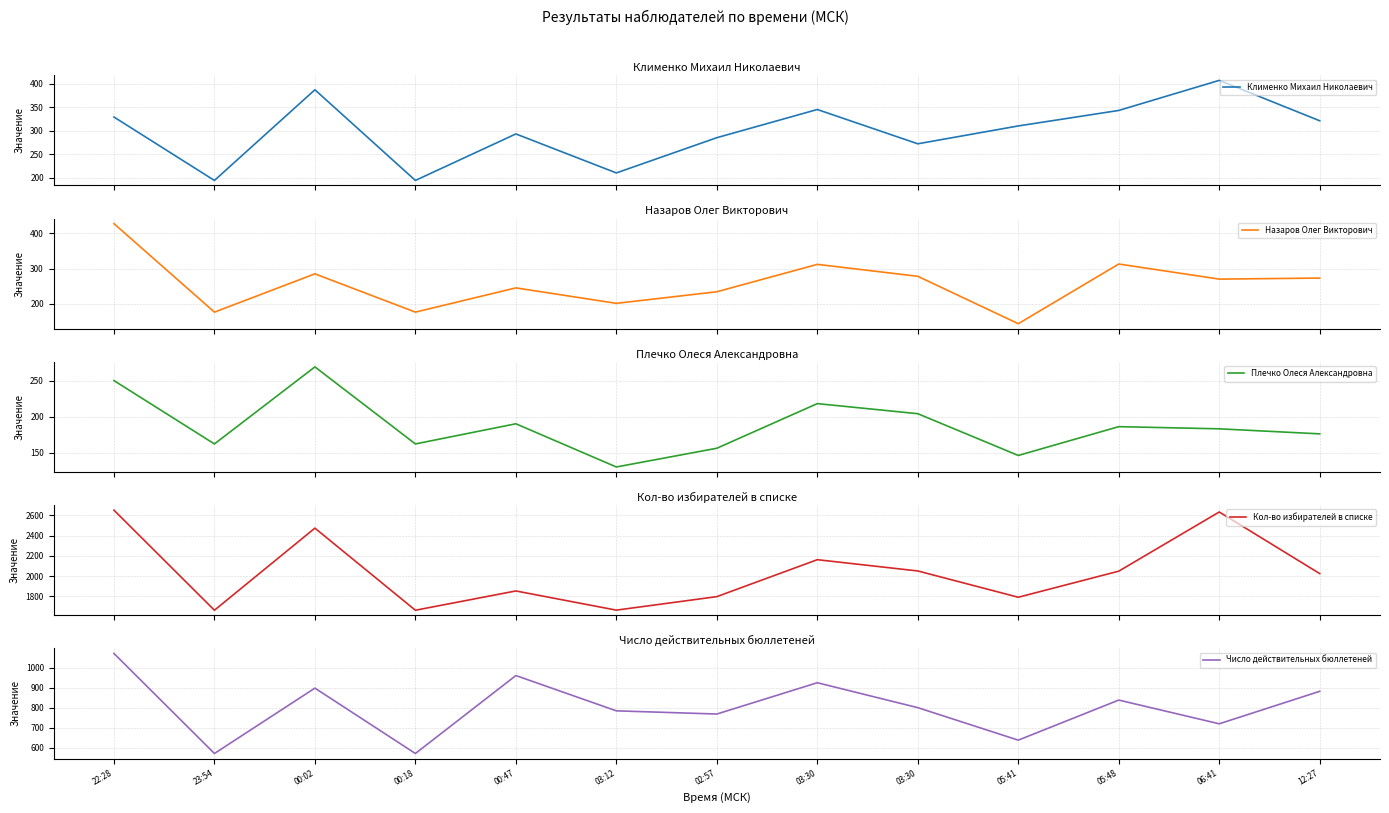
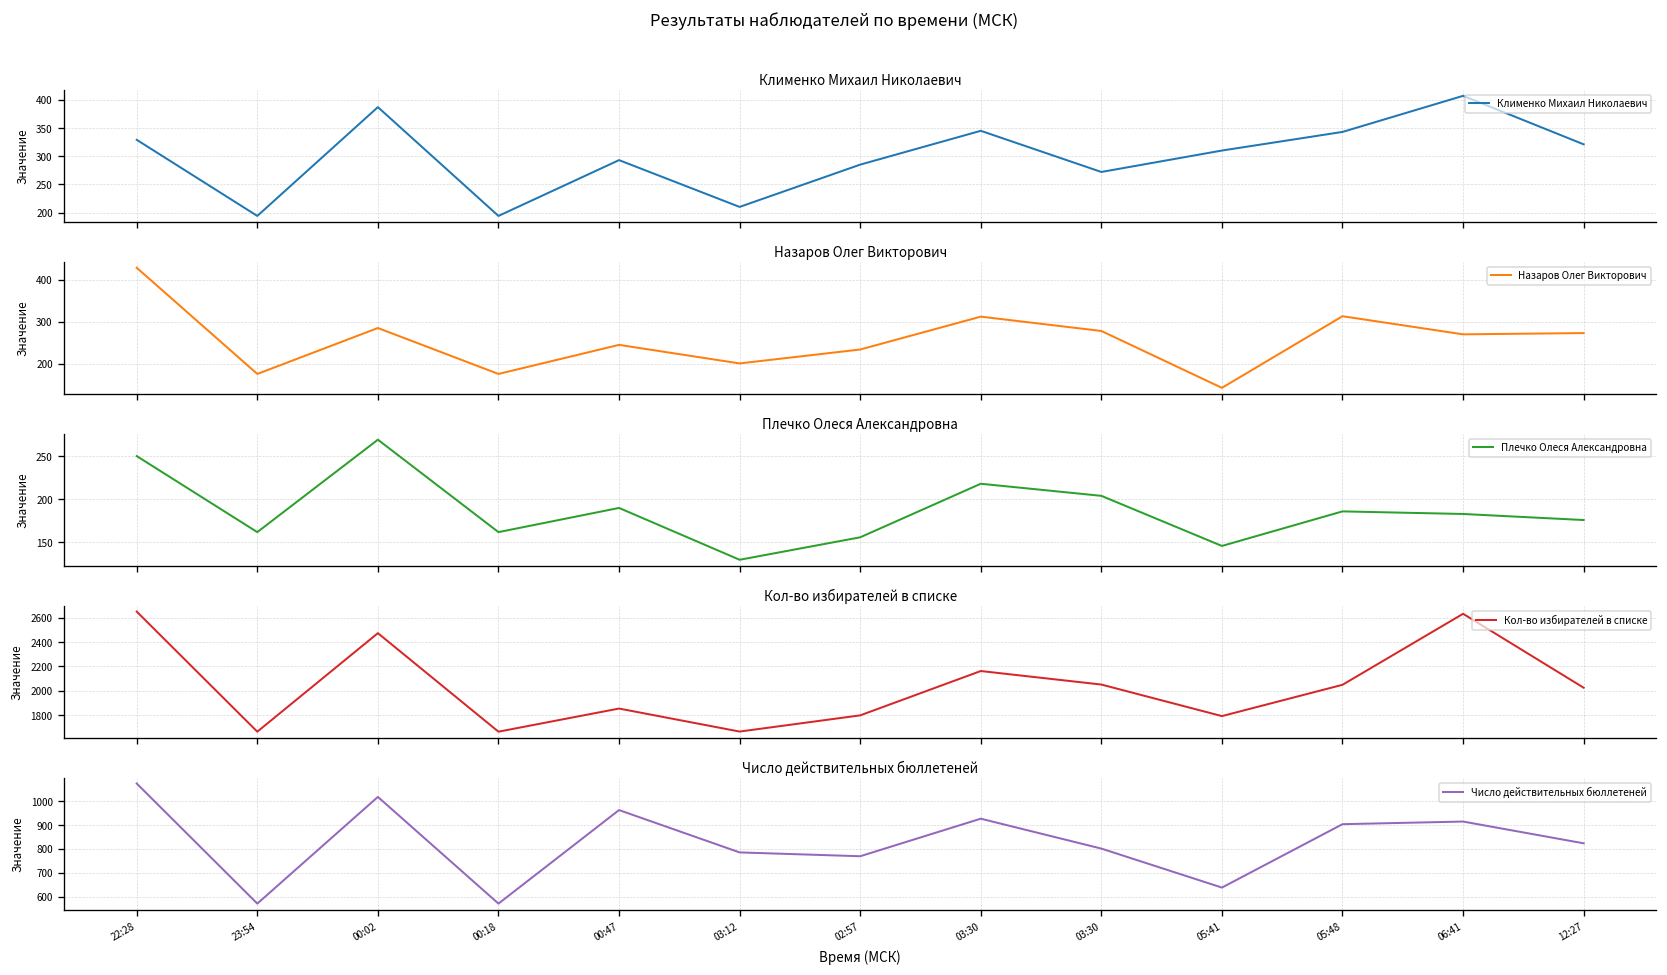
Число действительных бюллетеней, 00:02: 900 -> 1020
Число действительных бюллетеней, 05:48: 840 -> 900
Число действительных бюллетеней, 06:41: 720 -> 910
Число действительных бюллетеней, 12:27: 880 -> 820
